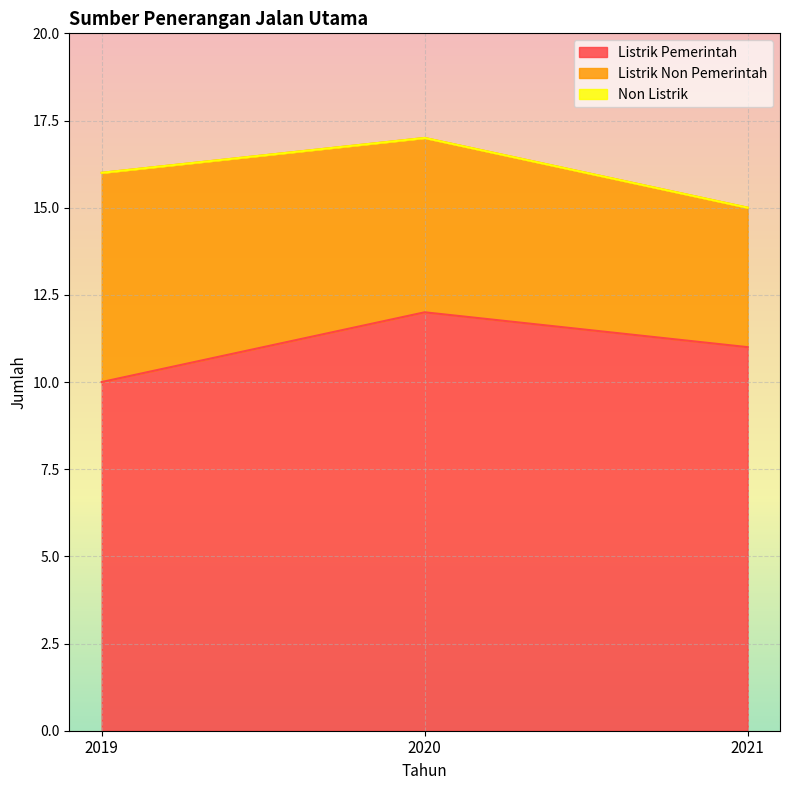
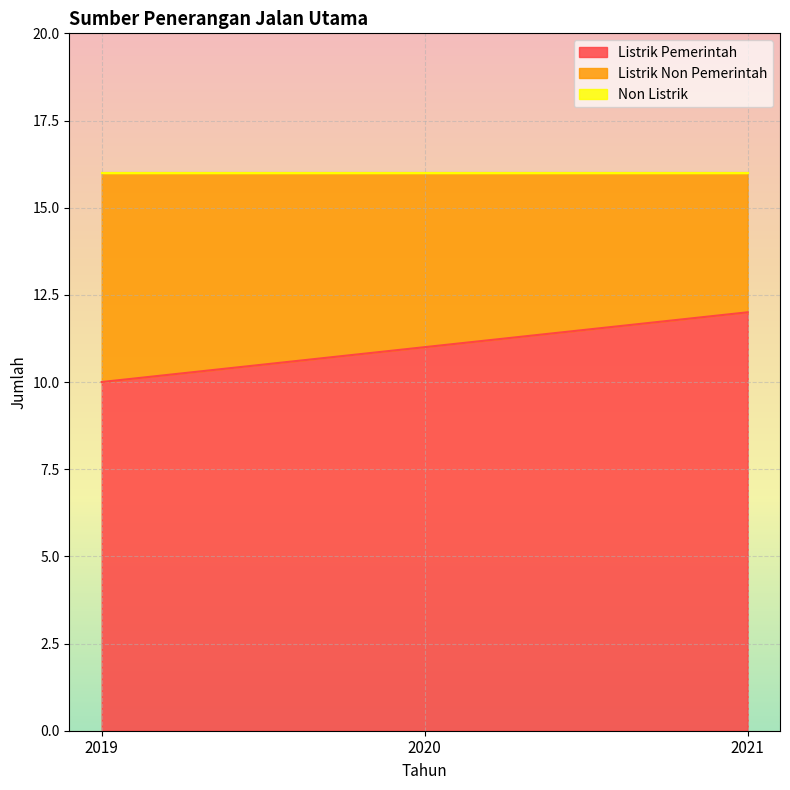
Listrik Pemerintah, 2020: 12 -> 11
Listrik Pemerintah, 2021: 11 -> 12
